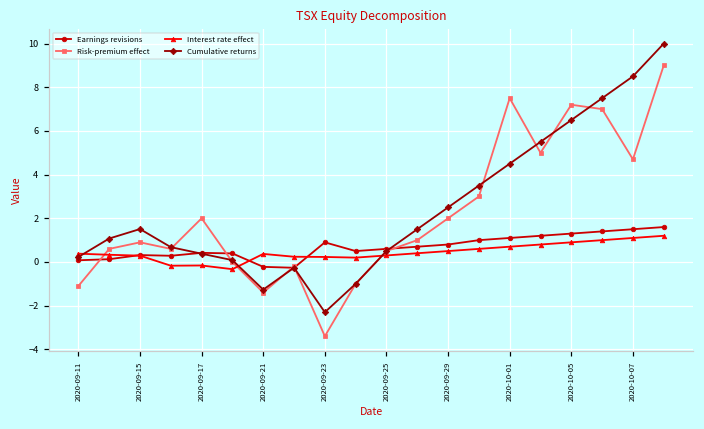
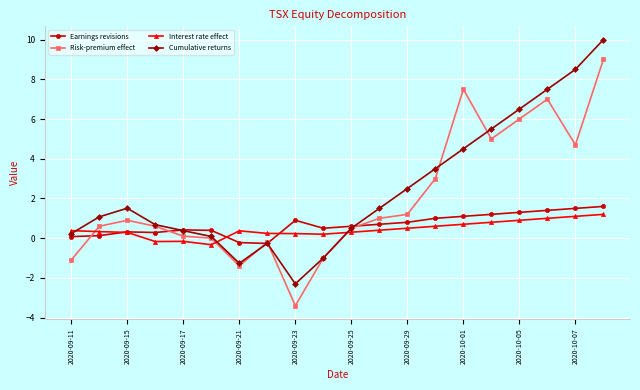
Risk-premium effect, 2020-09-17: 2.0 -> 0.1
Risk-premium effect, 2020-09-29: 2.0 -> 1.2
Risk-premium effect, 2020-10-05: 7.2 -> 6.0
